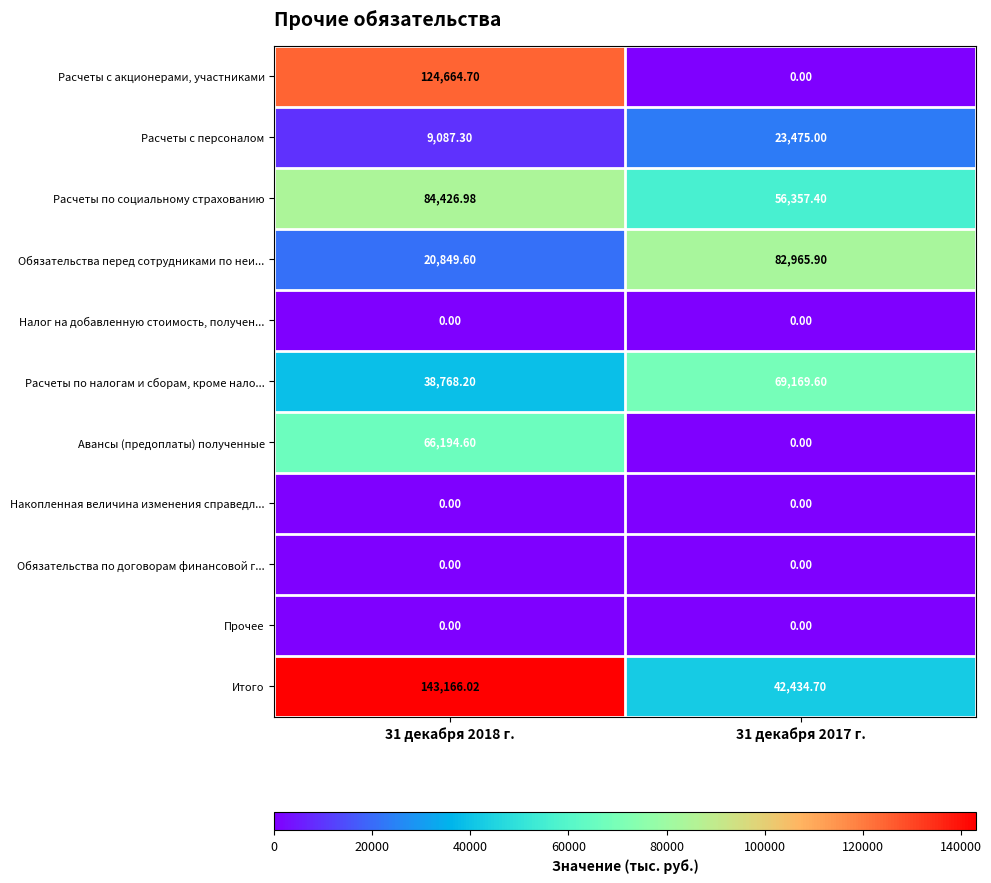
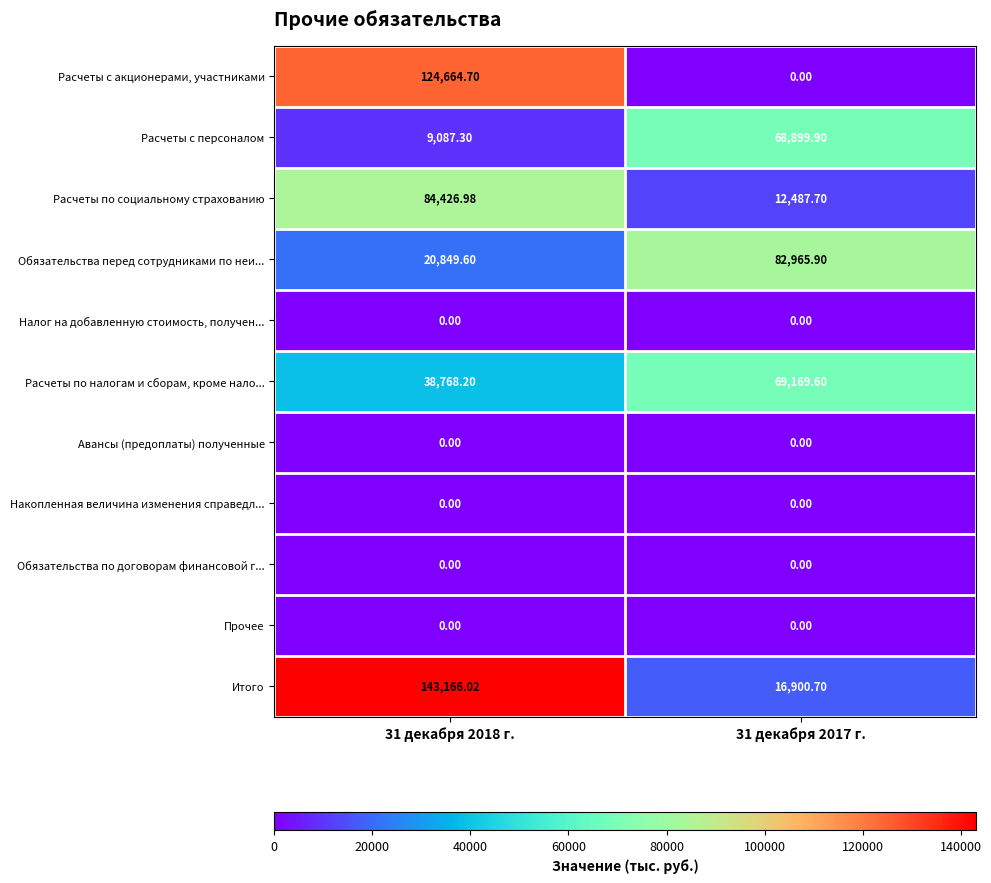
Расчеты с персоналом, 31 декабря 2017 г.: 23,475.00 -> 68,899.90
Расчеты по социальному страхованию, 31 декабря 2017 г.: 56,357.40 -> 12,487.70
Авансы (предоплаты) полученные, 31 декабря 2018 г.: 66,194.60 -> 0.00
Итого, 31 декабря 2017 г.: 42,434.70 -> 16,900.70
